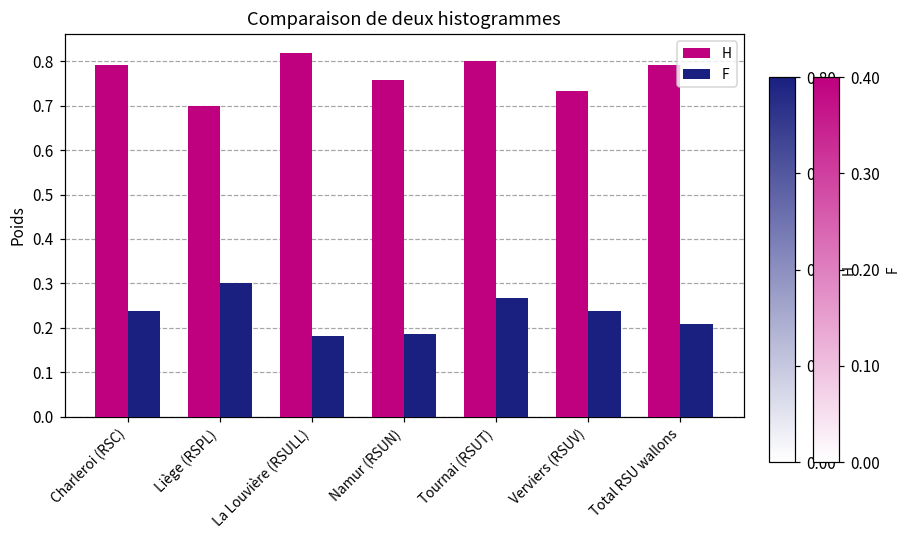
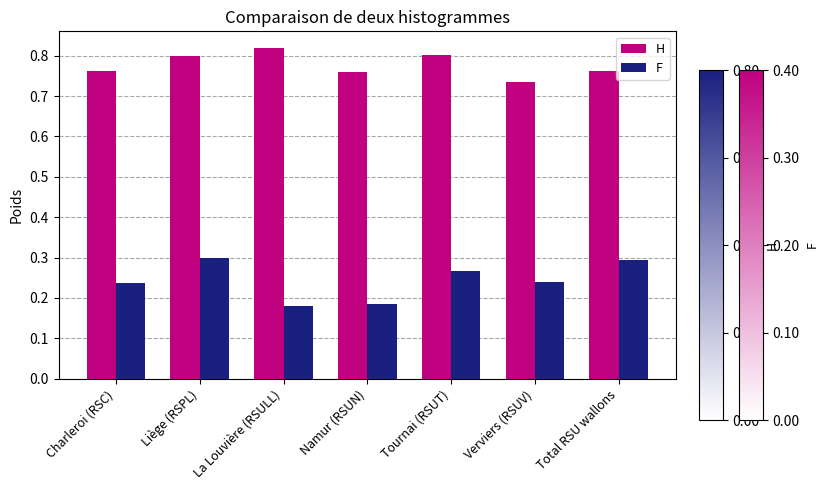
H, Charleroi (RSC): 0.79 -> 0.76
H, Liège (RSPL): 0.7 -> 0.8
H, Total RSU wallons: 0.79 -> 0.76
F, Total RSU wallons: 0.21 -> 0.29
